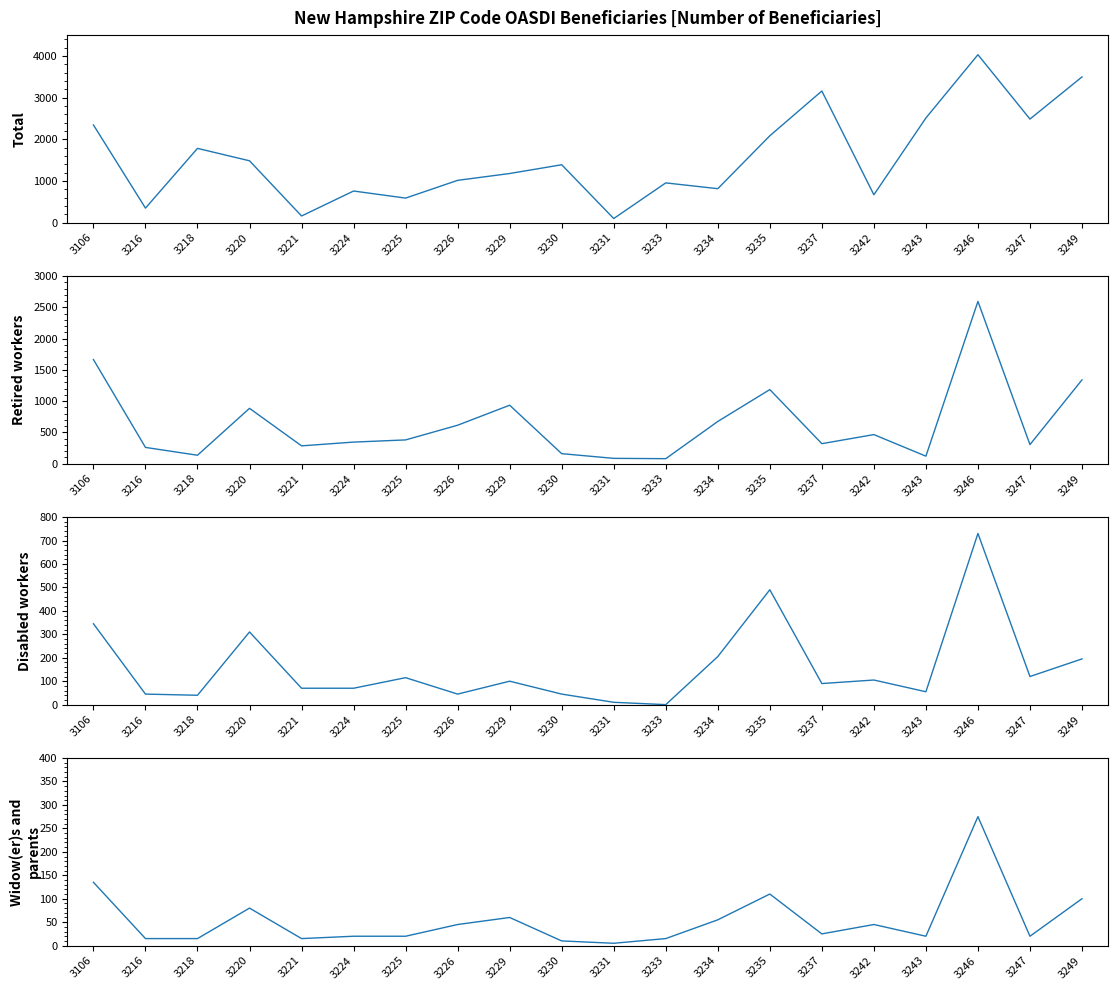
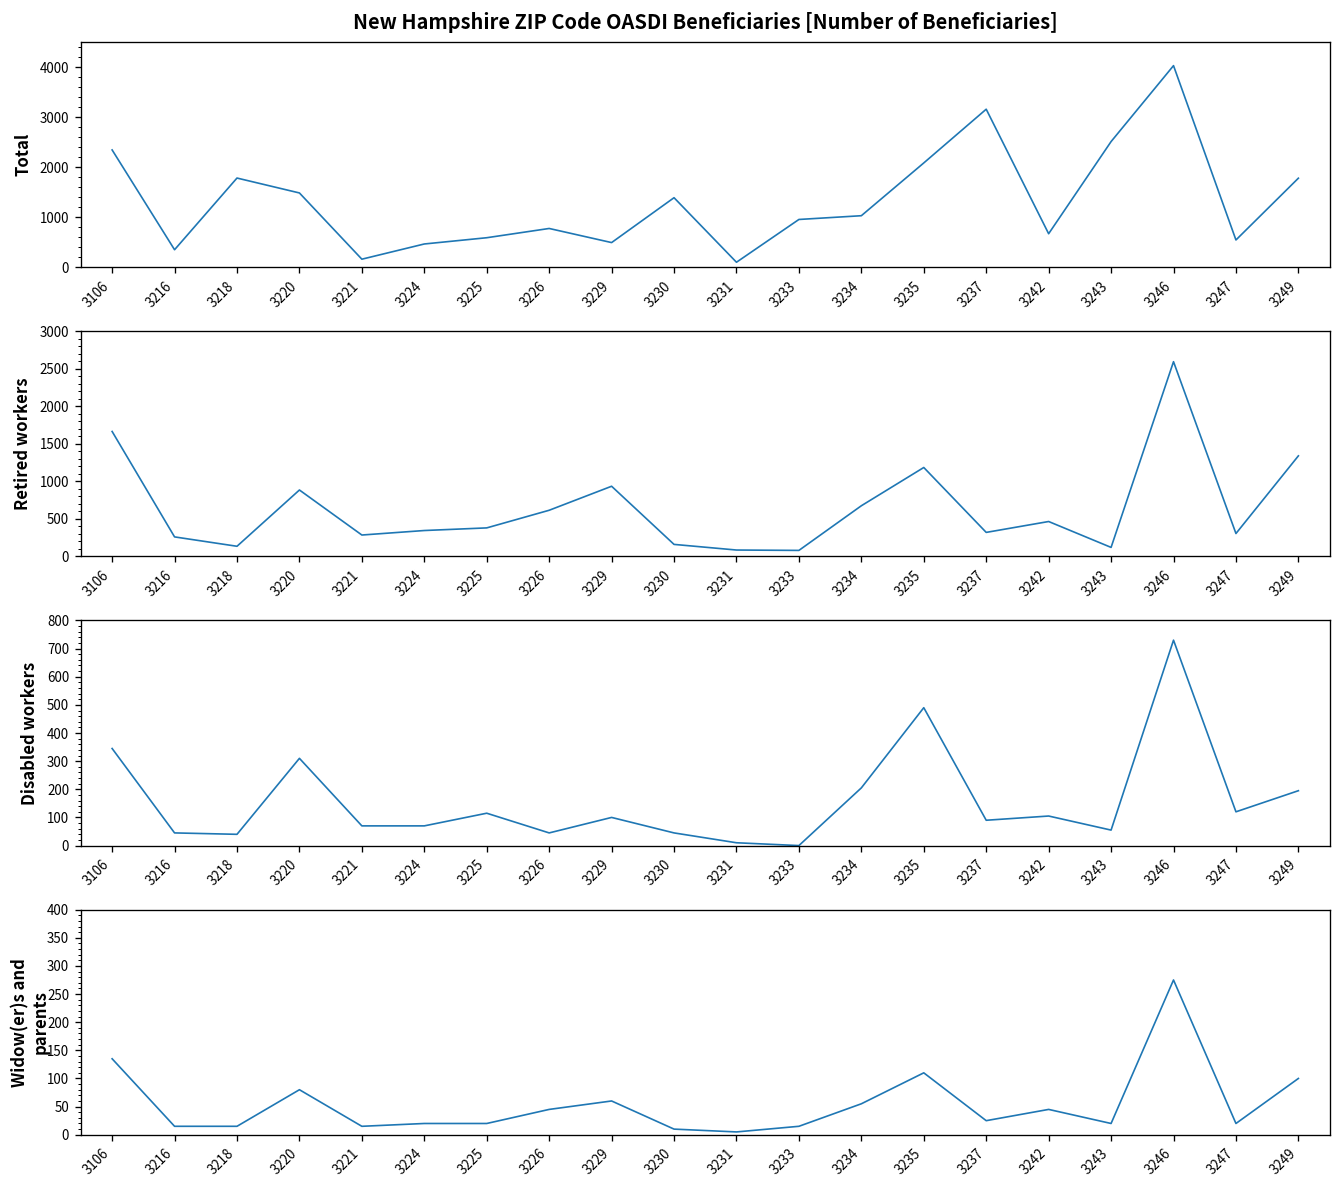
New Hampshire ZIP Code OASDI Beneficiaries [Number of Beneficiaries], 3224: 800 -> 500
New Hampshire ZIP Code OASDI Beneficiaries [Number of Beneficiaries], 3226: 1000 -> 800
New Hampshire ZIP Code OASDI Beneficiaries [Number of Beneficiaries], 3229: 1200 -> 500
New Hampshire ZIP Code OASDI Beneficiaries [Number of Beneficiaries], 3234: 800 -> 1000
New Hampshire ZIP Code OASDI Beneficiaries [Number of Beneficiaries], 3247: 2500 -> 500
New Hampshire ZIP Code OASDI Beneficiaries [Number of Beneficiaries], 3249: 3500 -> 1800
